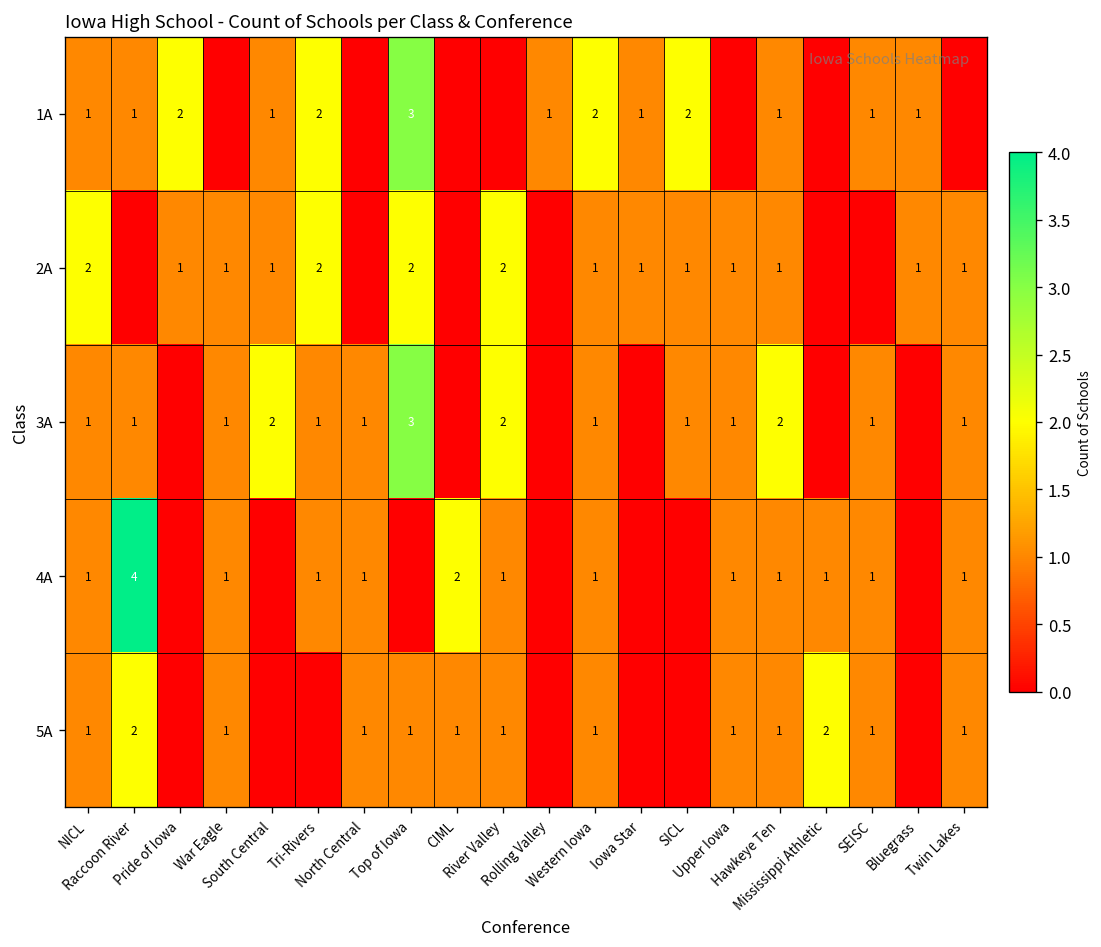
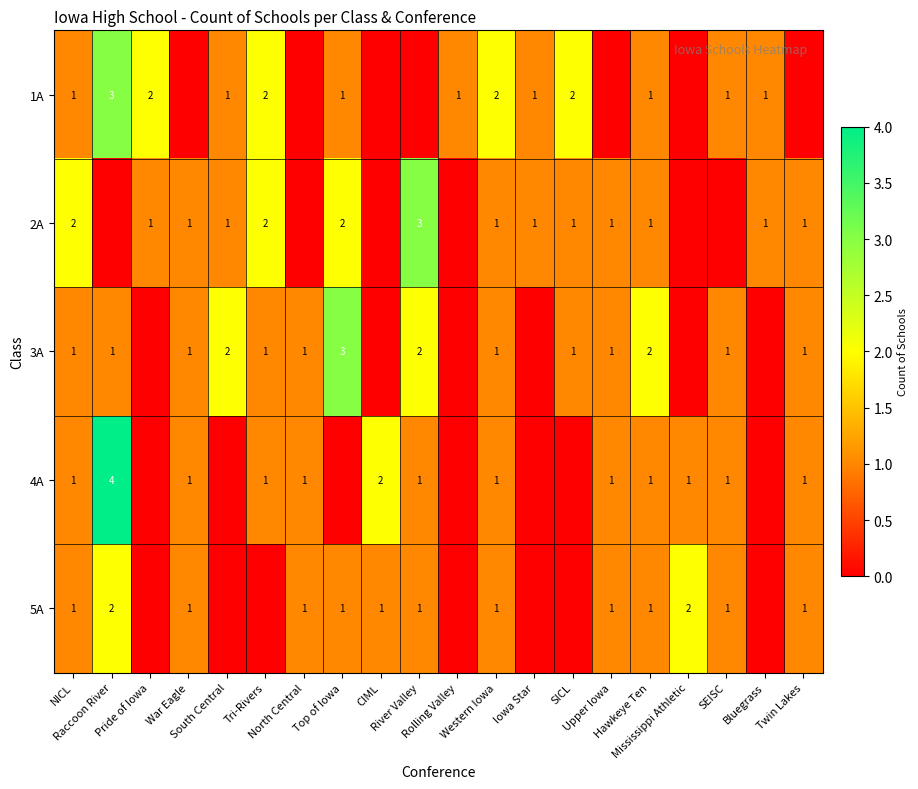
1A, Raccoon River: 1 -> 3
1A, Top of Iowa: 3 -> 1
2A, River Valley: 2 -> 3
